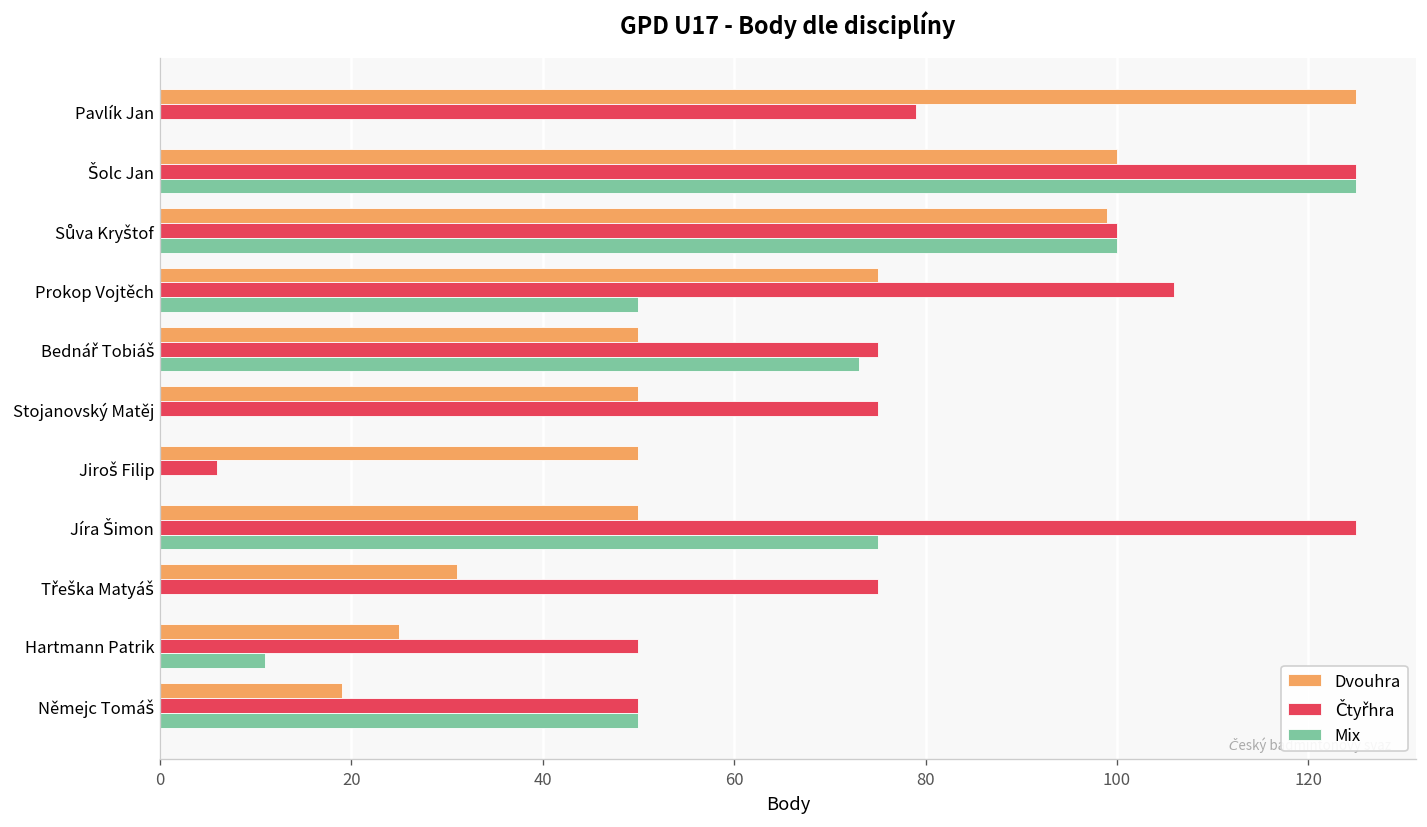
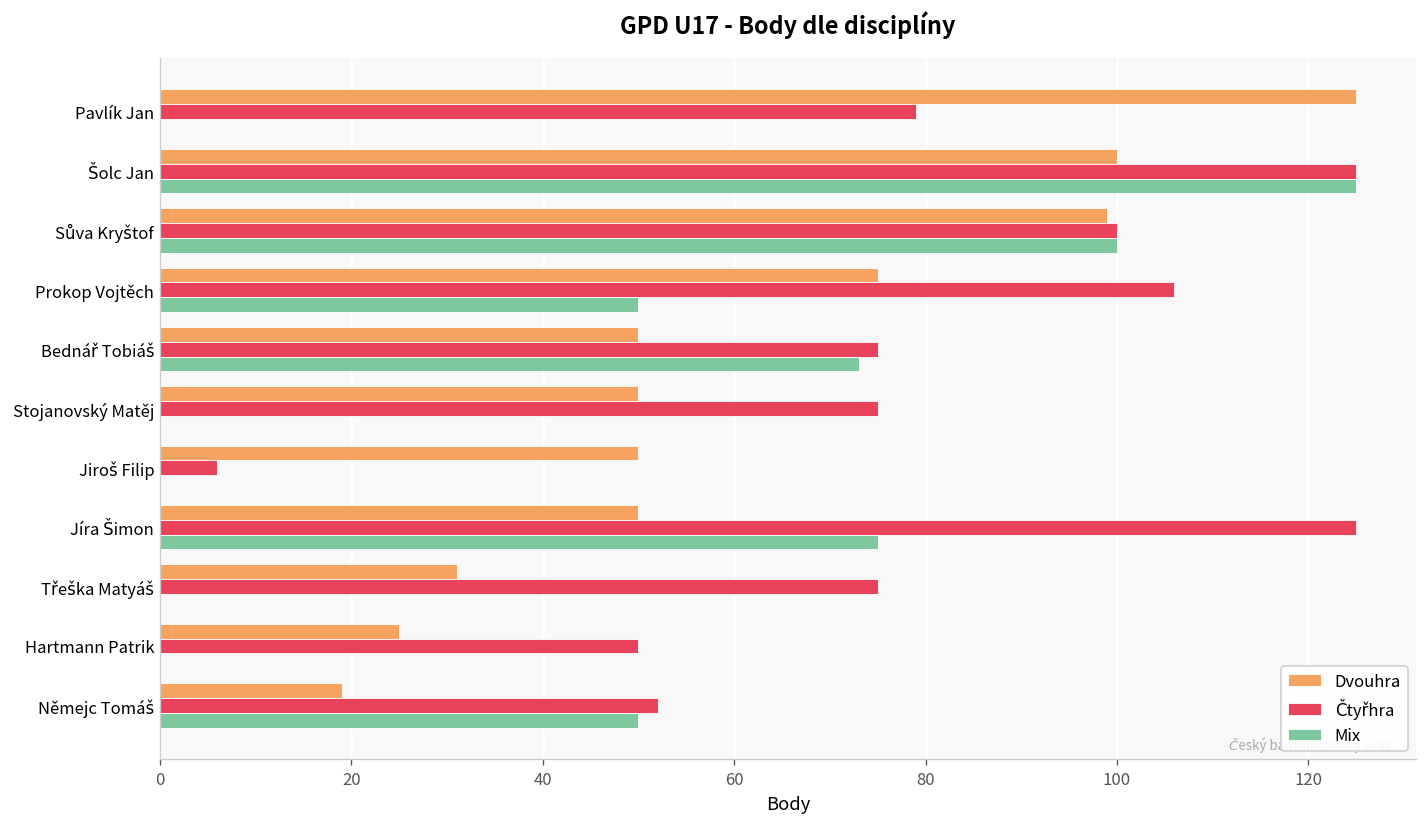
Mix, Hartmann Patrik: 11 -> 0
Čtyřhra, Němejc Tomáš: 50 -> 52
